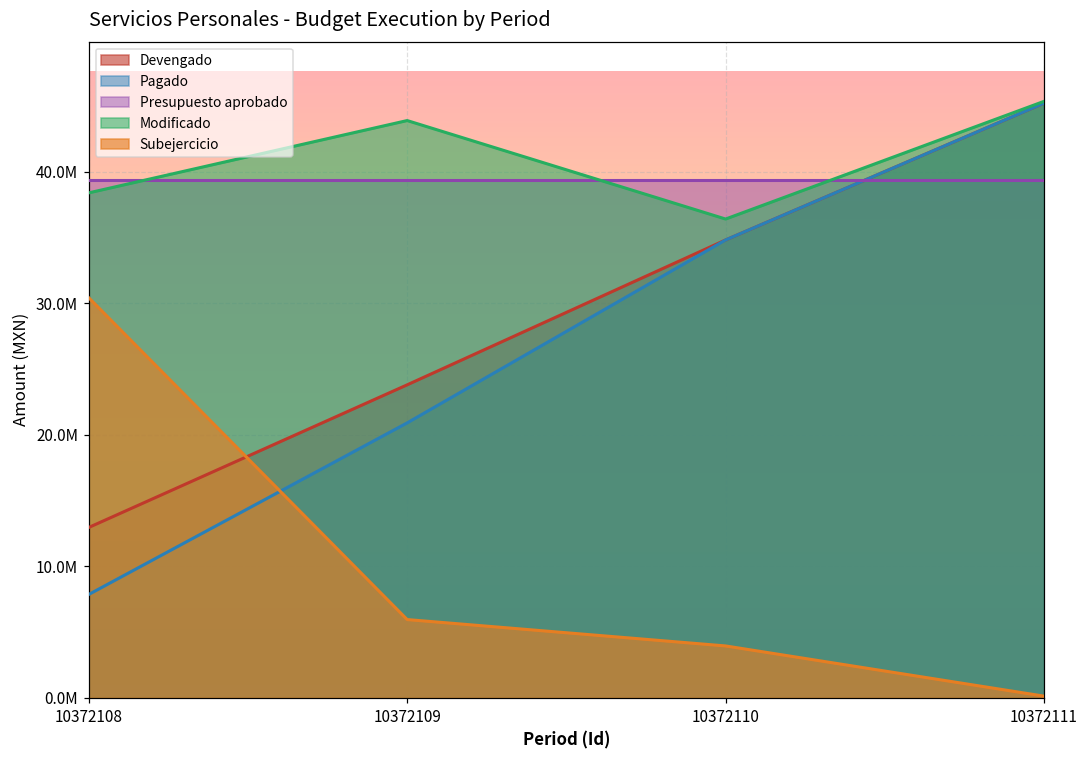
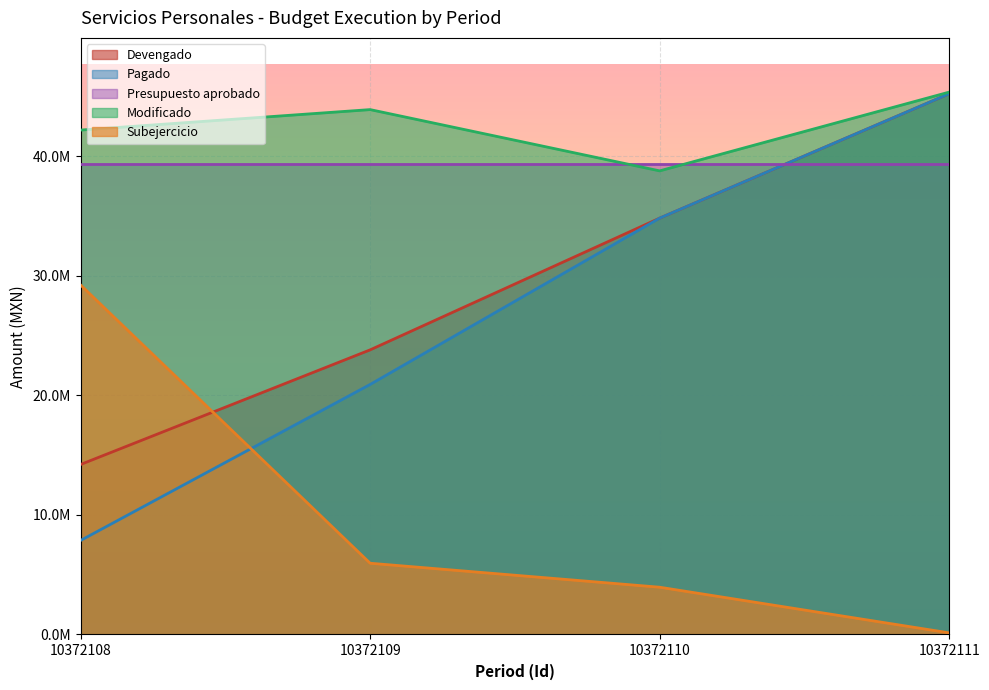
Devengado, 10372108: 13000000 -> 14200000
Modificado, 10372108: 38400000 -> 42200000
Subejercicio, 10372108: 30400000 -> 29200000
Modificado, 10372110: 36400000 -> 38800000
